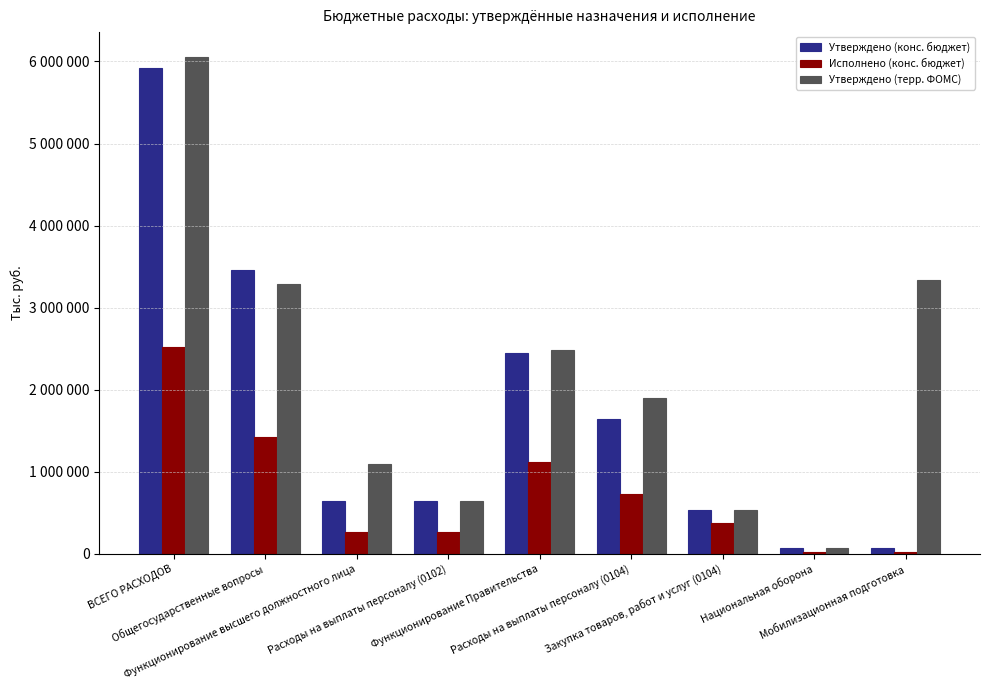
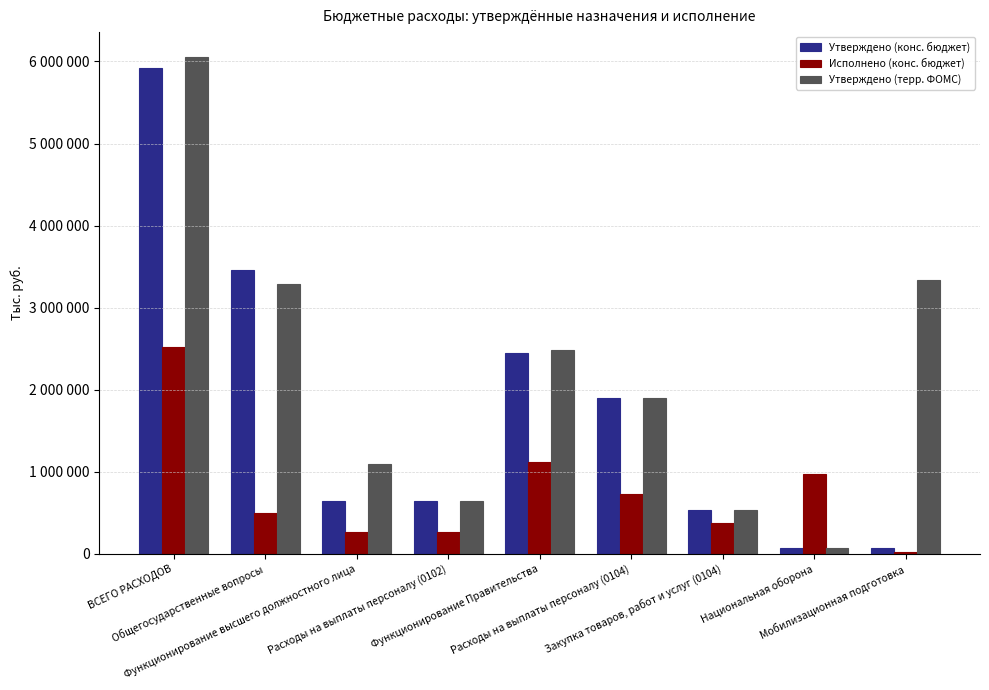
Исполнено (конс. бюджет), Общегосударственные вопросы: 1400000 -> 500000
Утверждено (конс. бюджет), Расходы на выплаты персоналу (0104): 1700000 -> 1900000
Исполнено (конс. бюджет), Национальная оборона: 0 -> 1000000
